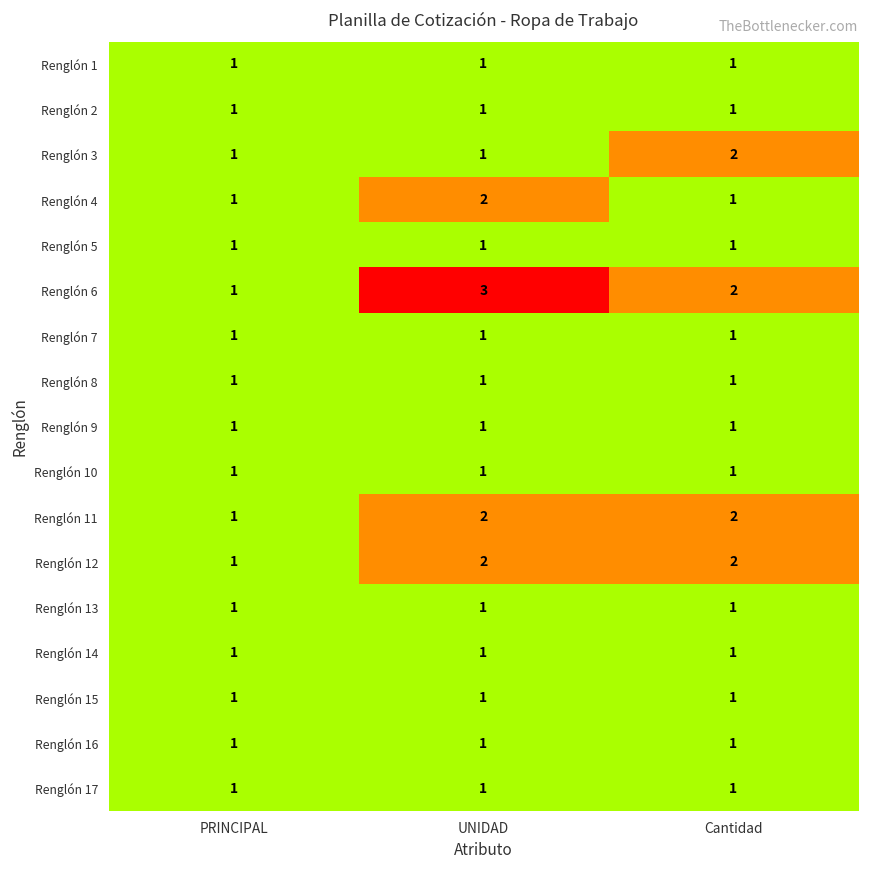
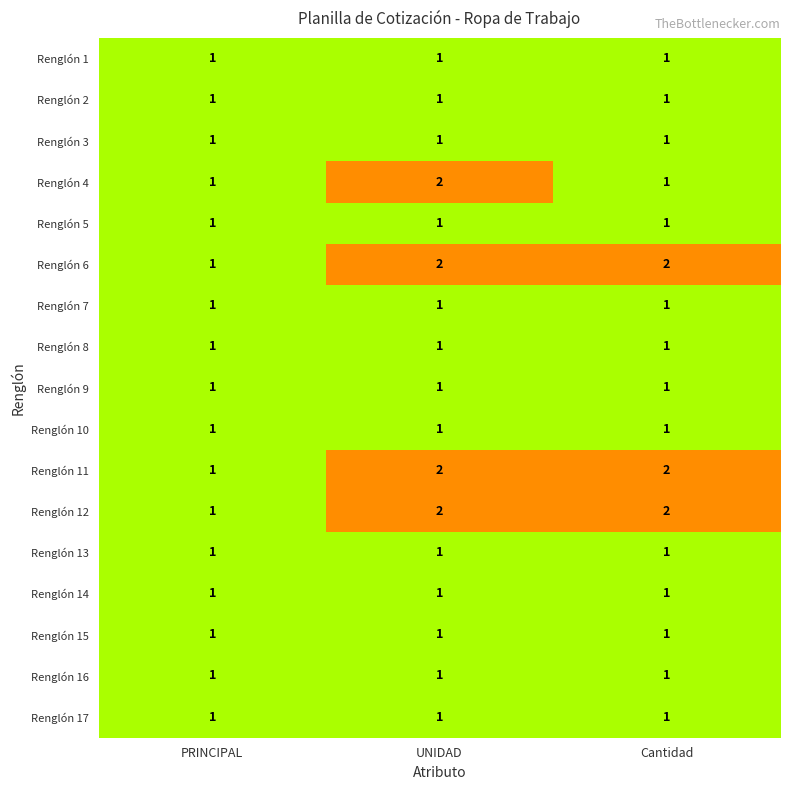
Renglón 3, Cantidad: 2 -> 1
Renglón 6, UNIDAD: 3 -> 2
